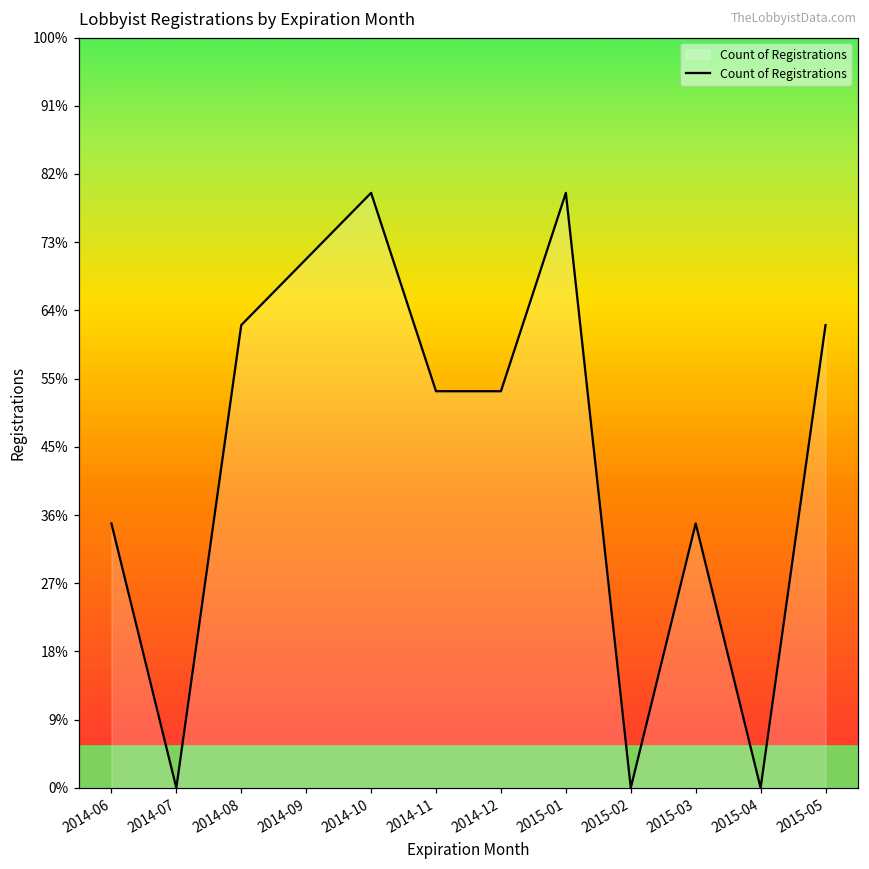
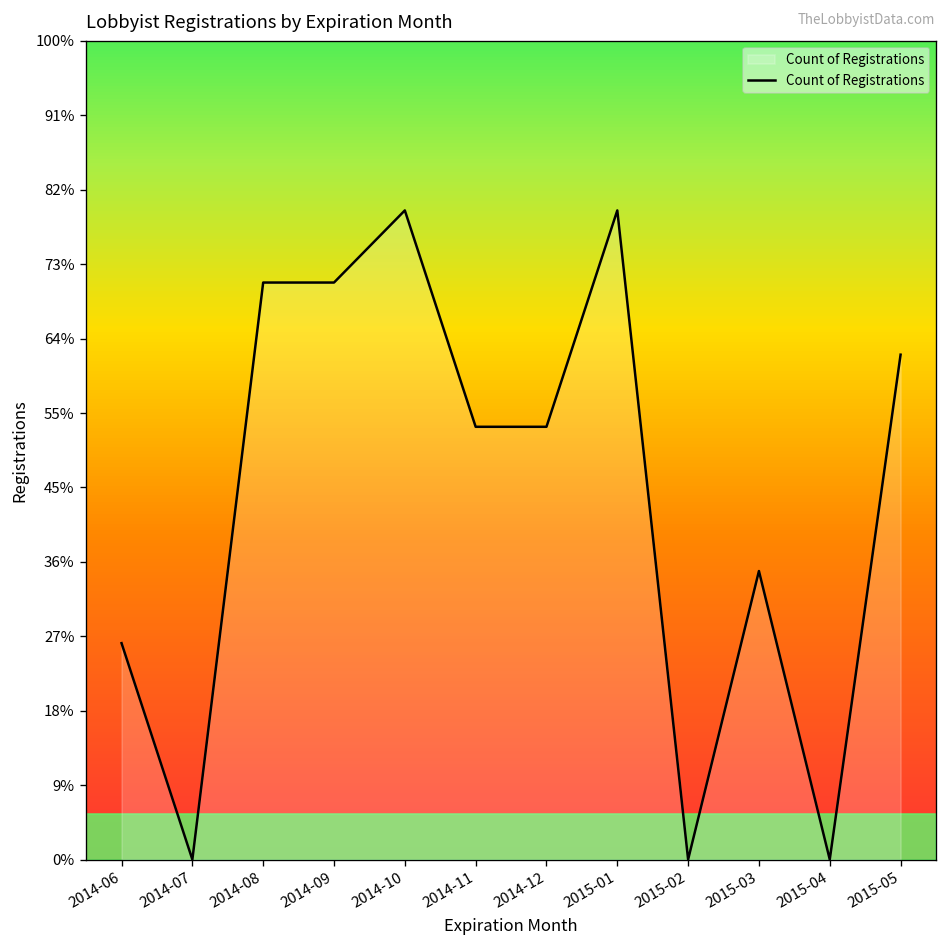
2014-06: 35% -> 26%
2014-08: 62% -> 70%
